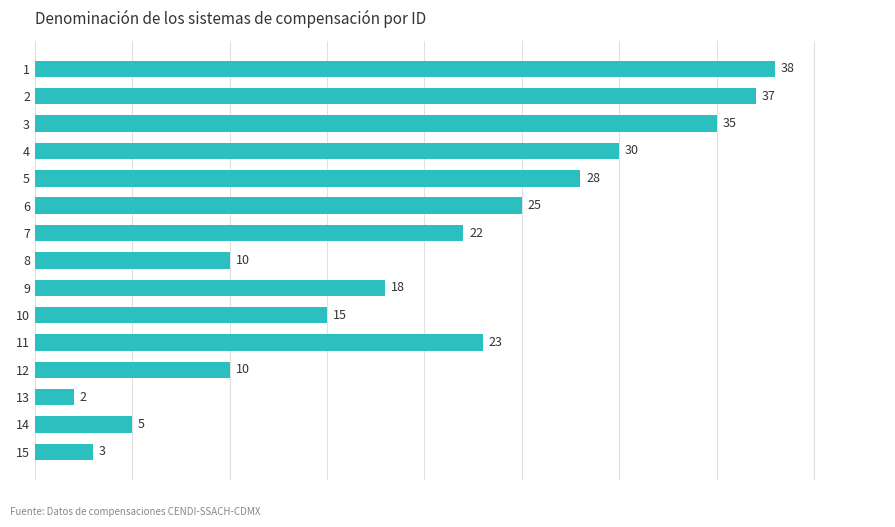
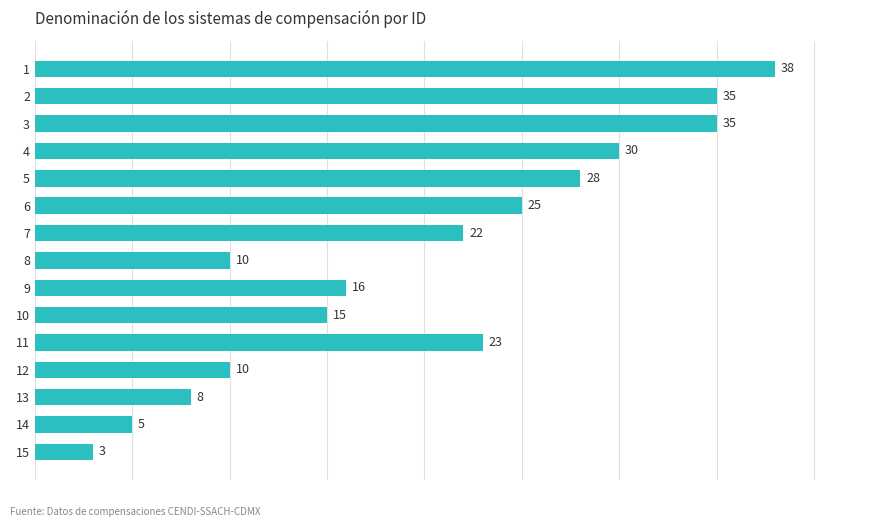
2: 37 -> 35
9: 18 -> 16
13: 2 -> 8
